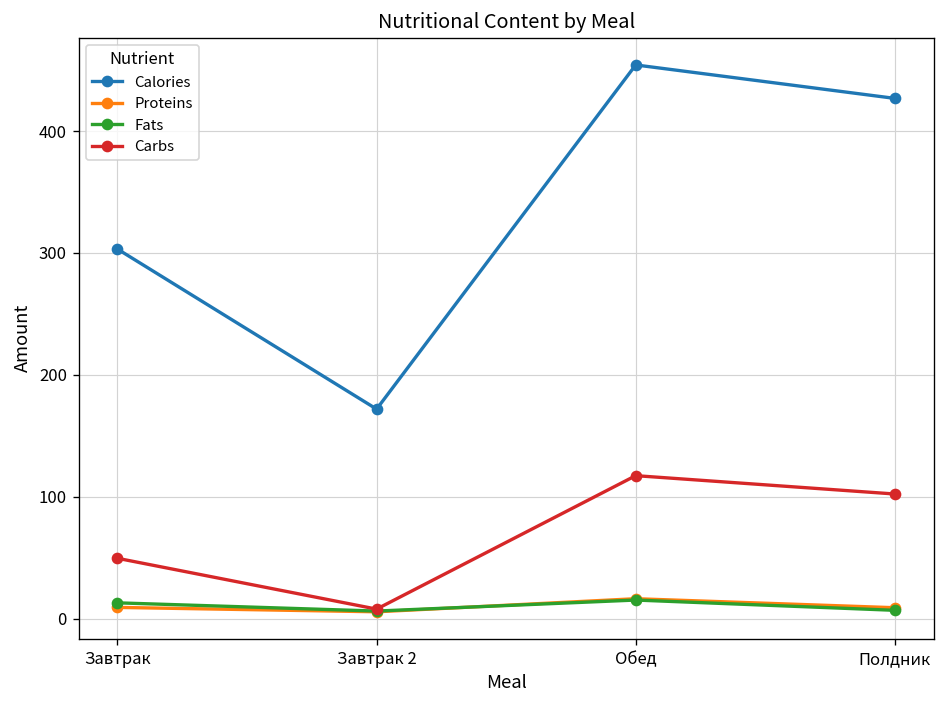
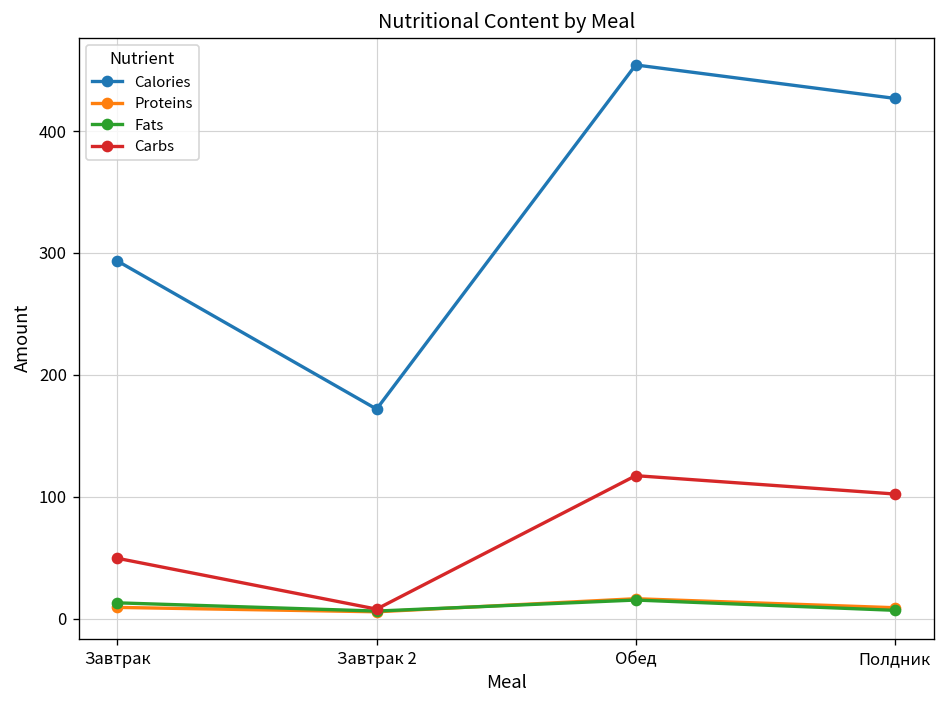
Calories, Завтрак: 303 -> 293
